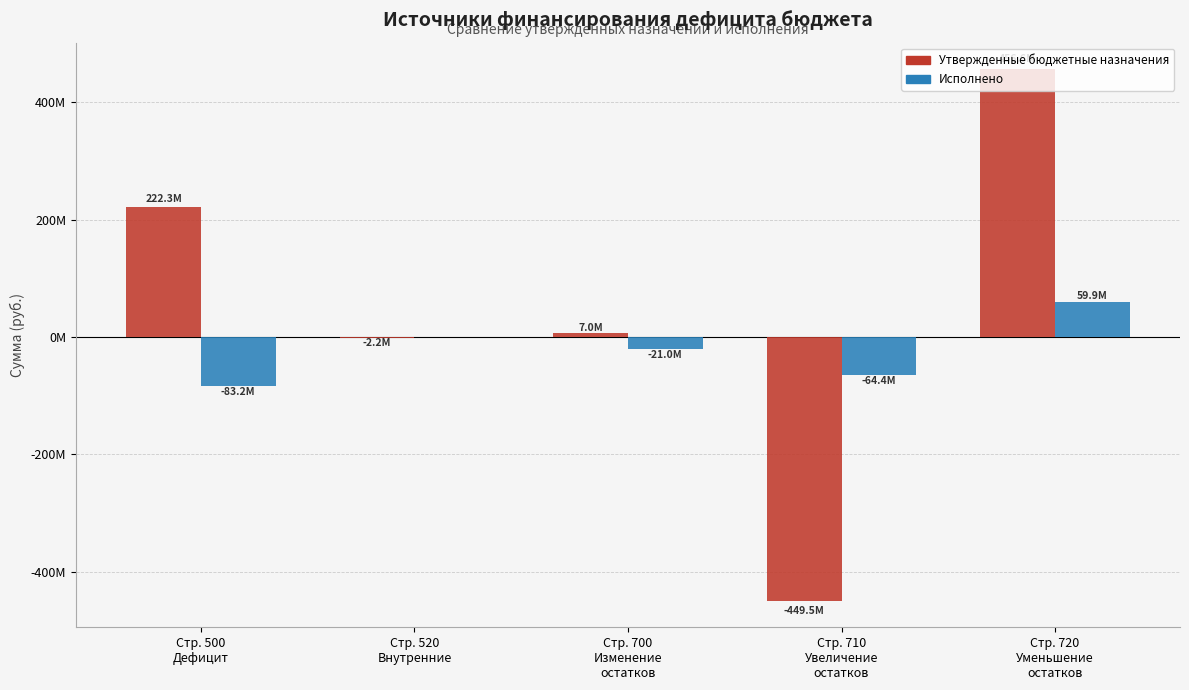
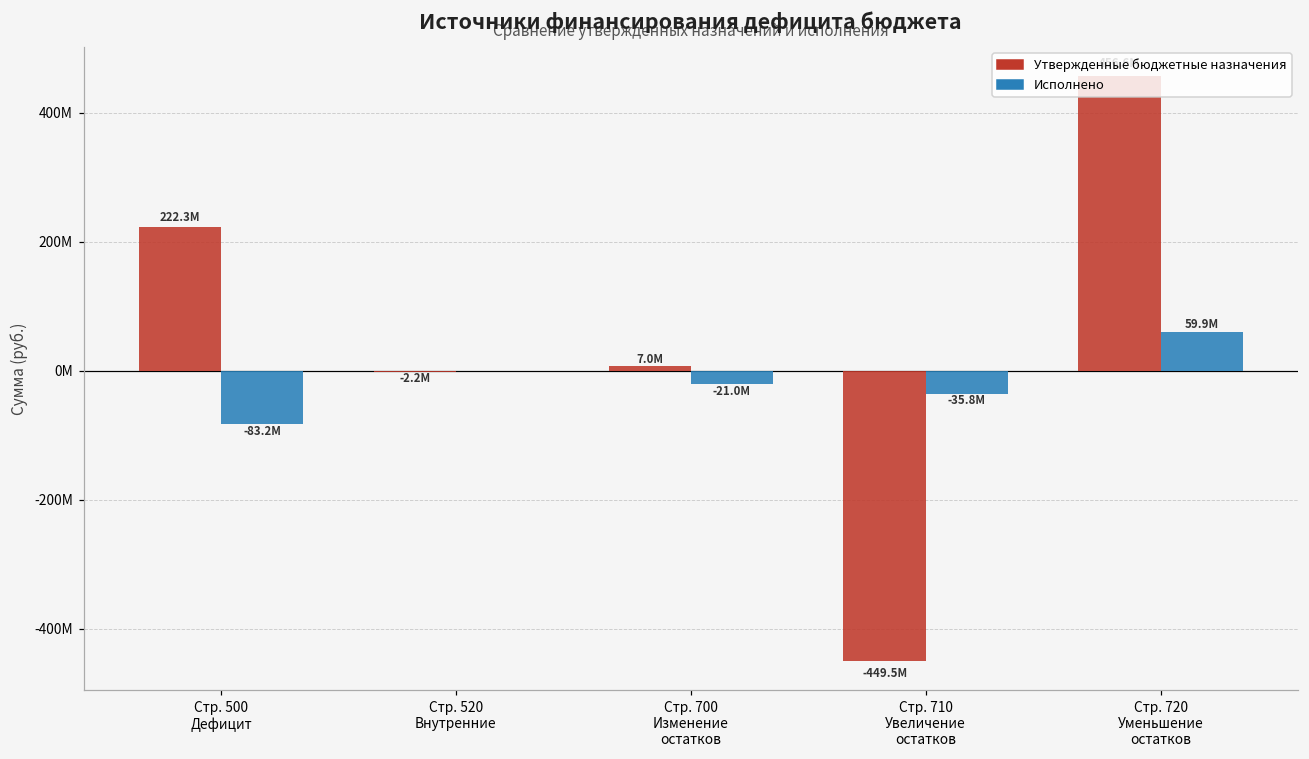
Исполнено, Стр. 710 Увеличение остатков: -64.4M -> -35.8M
